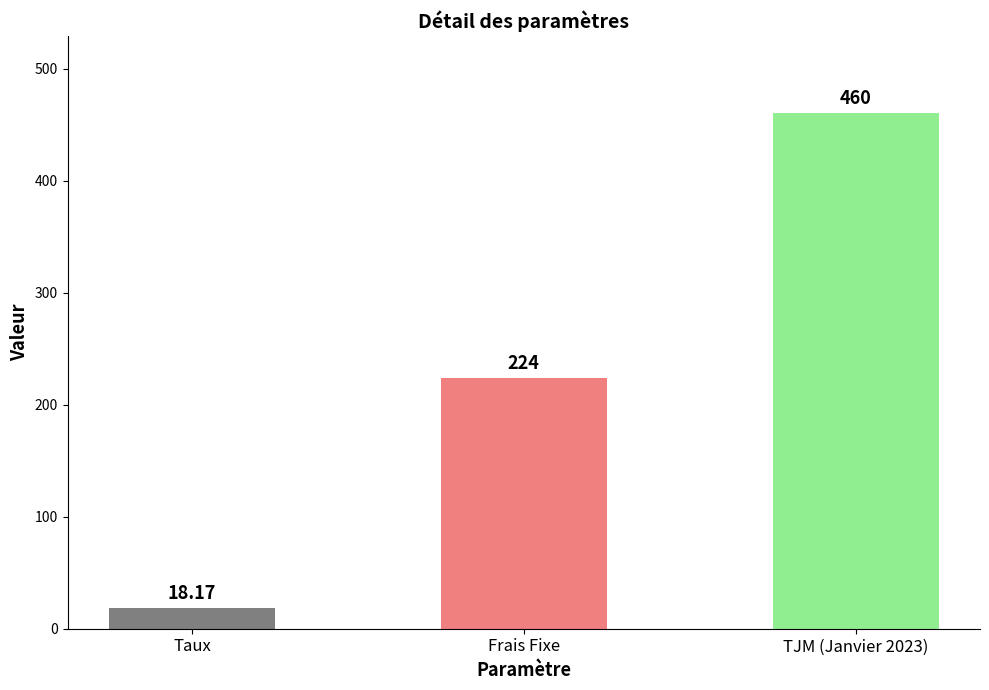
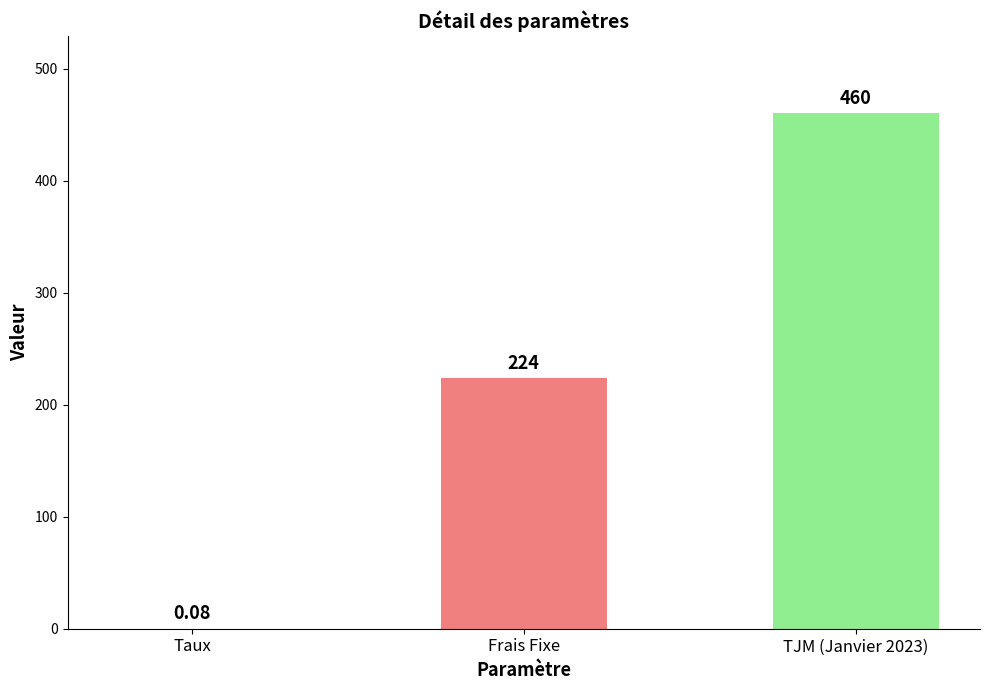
Taux: 18.17 -> 0.08
